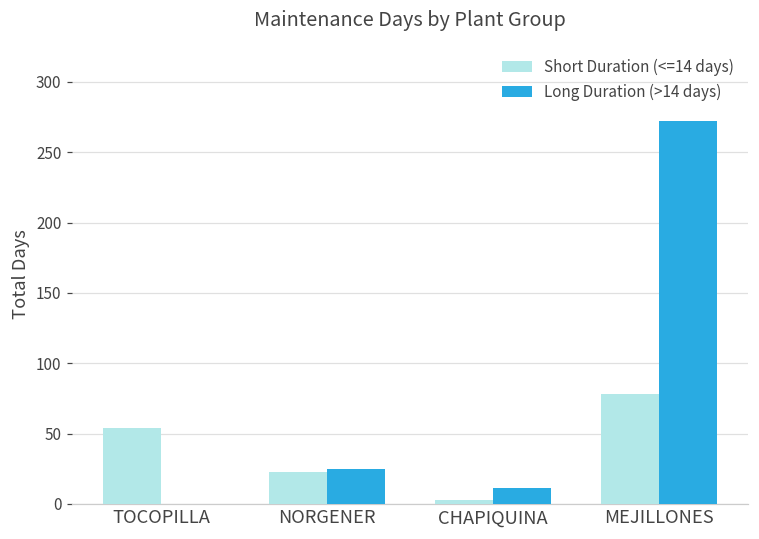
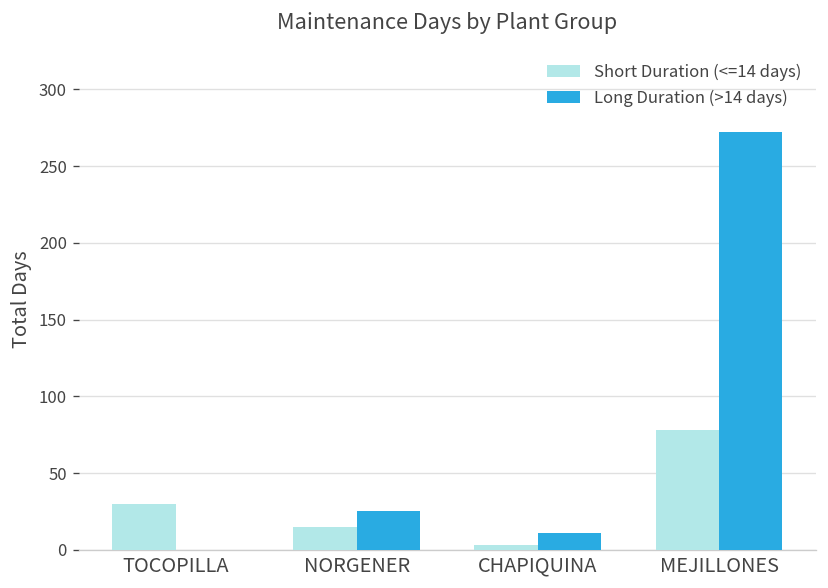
Short Duration (<=14 days), TOCOPILLA: 54 -> 30
Short Duration (<=14 days), NORGENER: 23 -> 15
